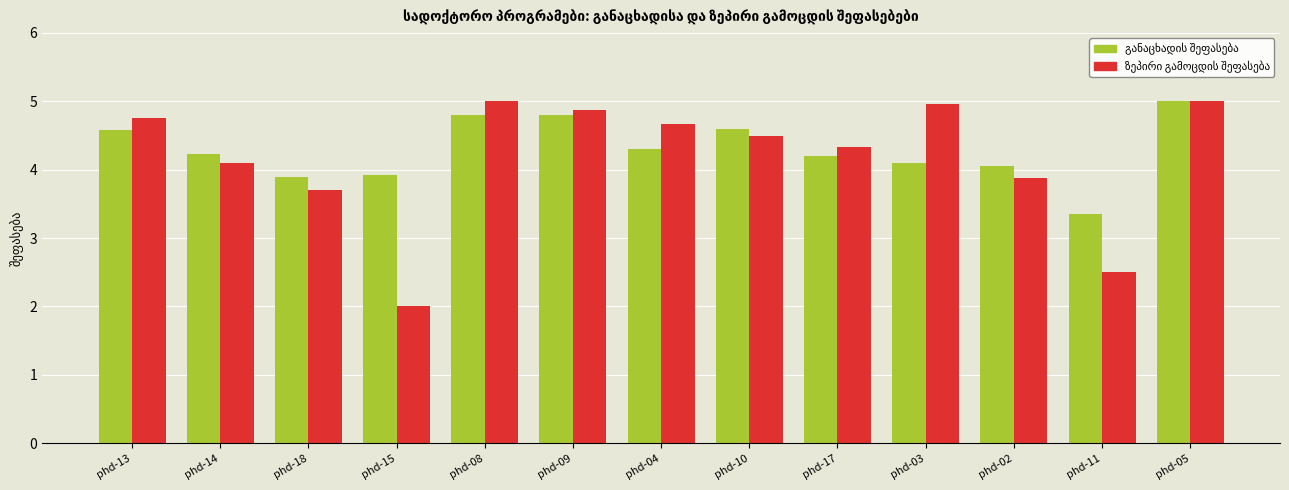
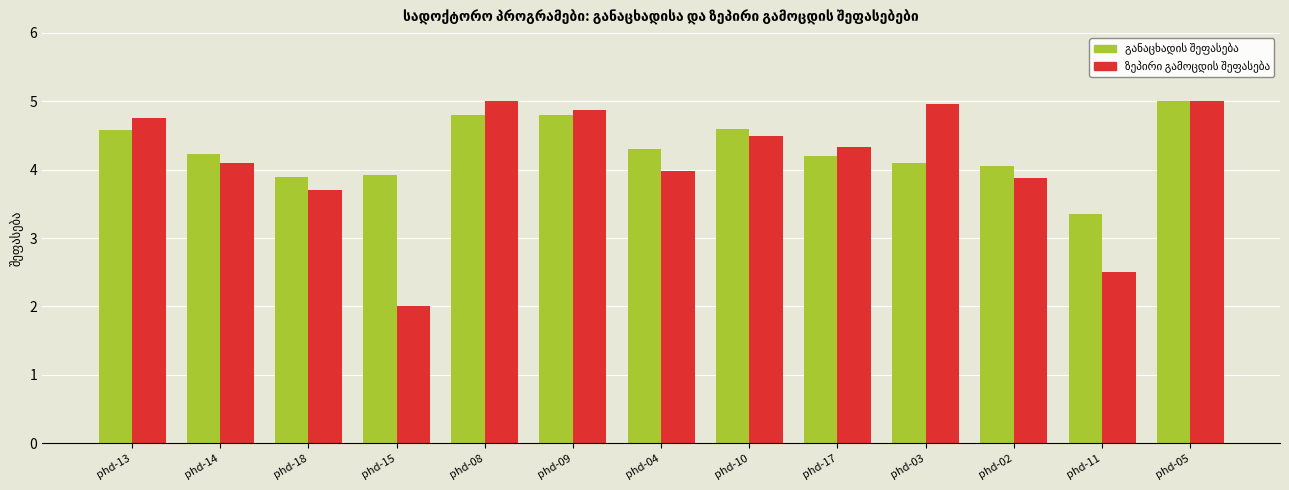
ზეპირი გამოცდის შეფასება, phd-04: 4.7 -> 4.0
